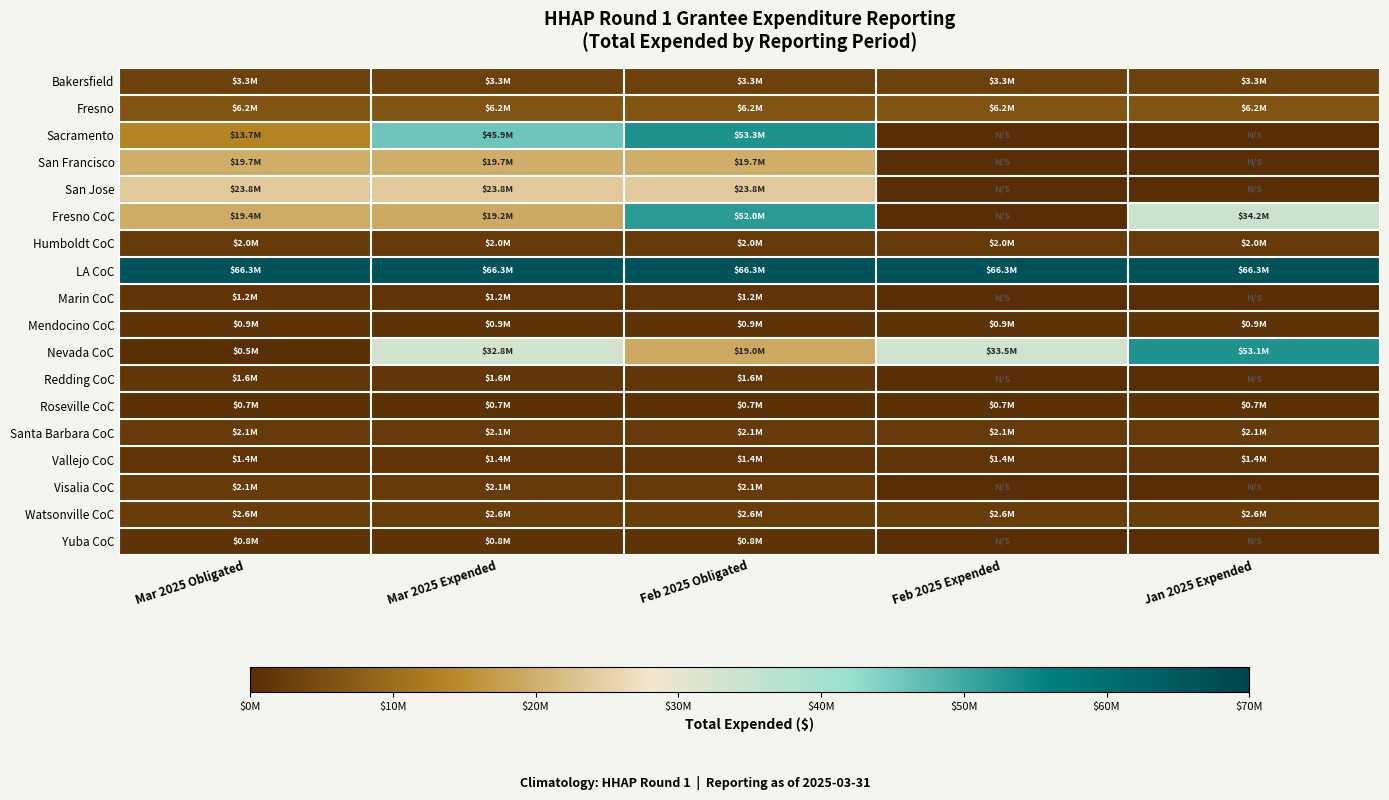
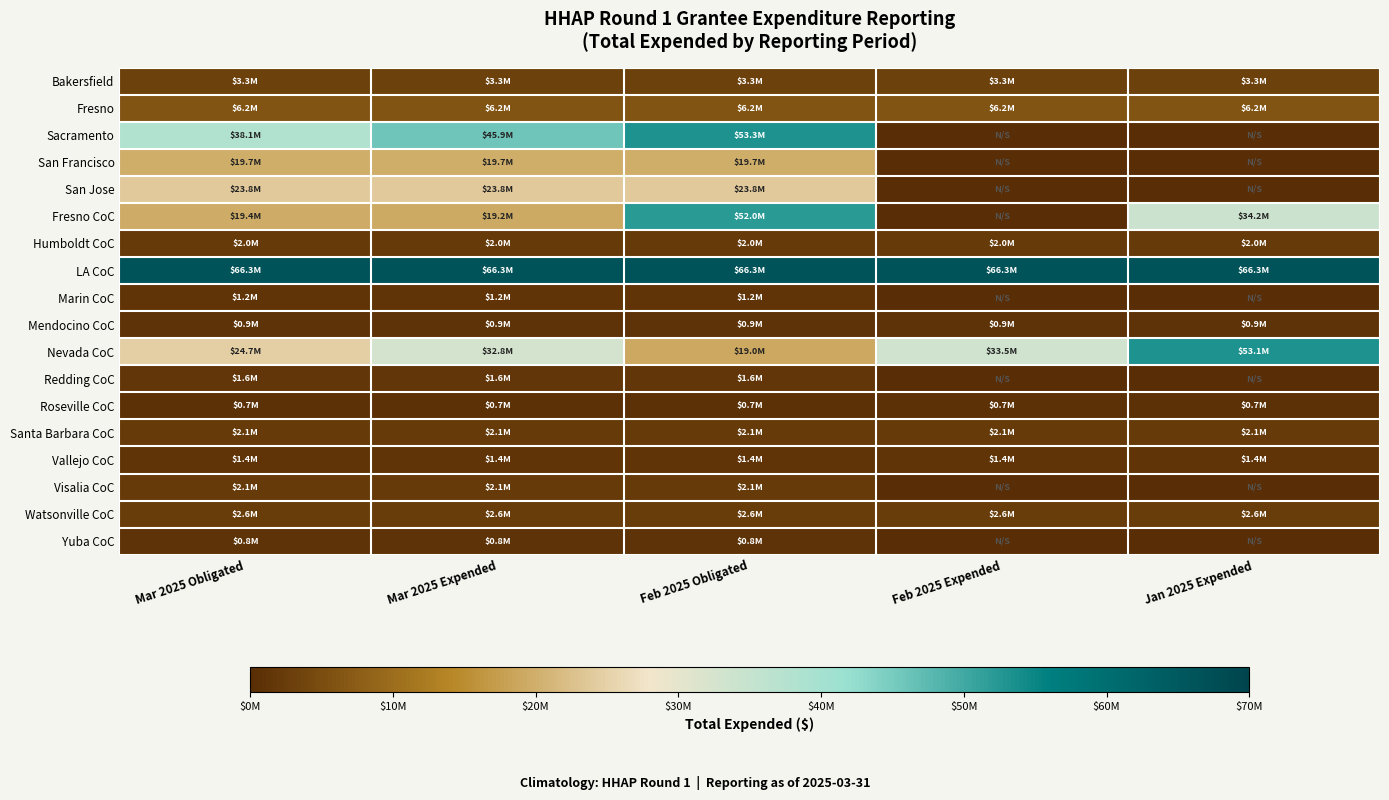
Sacramento, Mar 2025 Obligated: $13.7M -> $38.1M
Nevada CoC, Mar 2025 Obligated: $0.5M -> $24.7M
